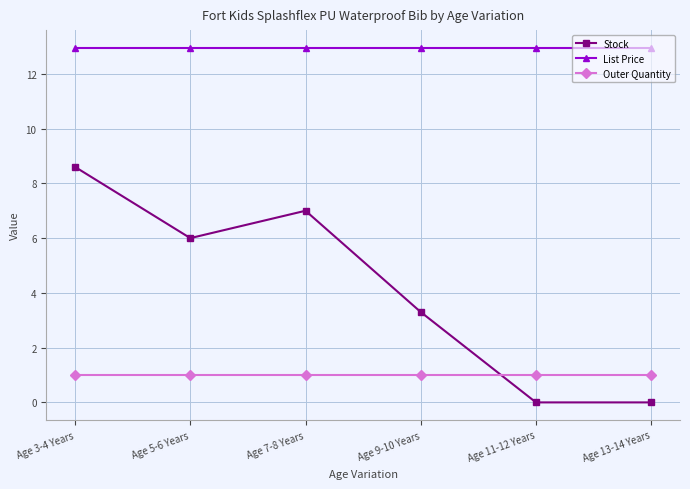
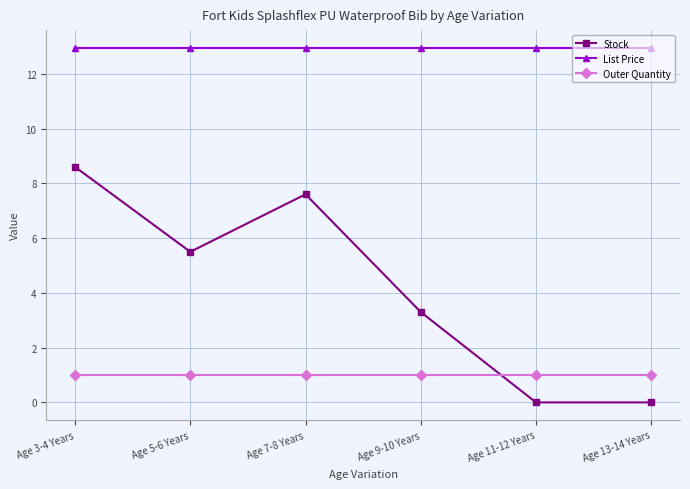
Stock, Age 5-6 Years: 6.0 -> 5.5
Stock, Age 7-8 Years: 7.0 -> 7.6
